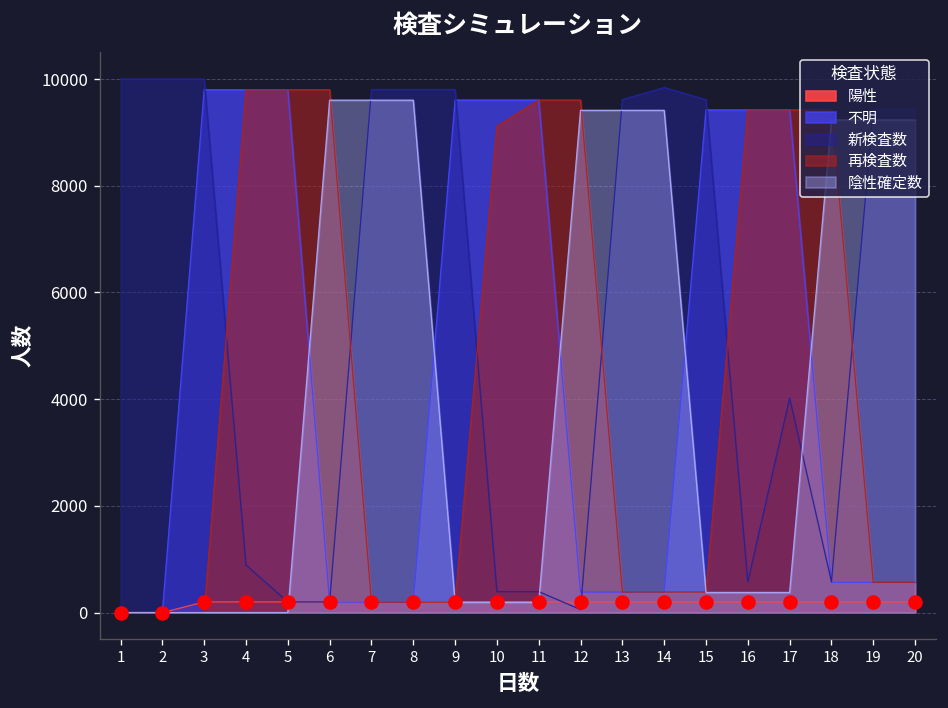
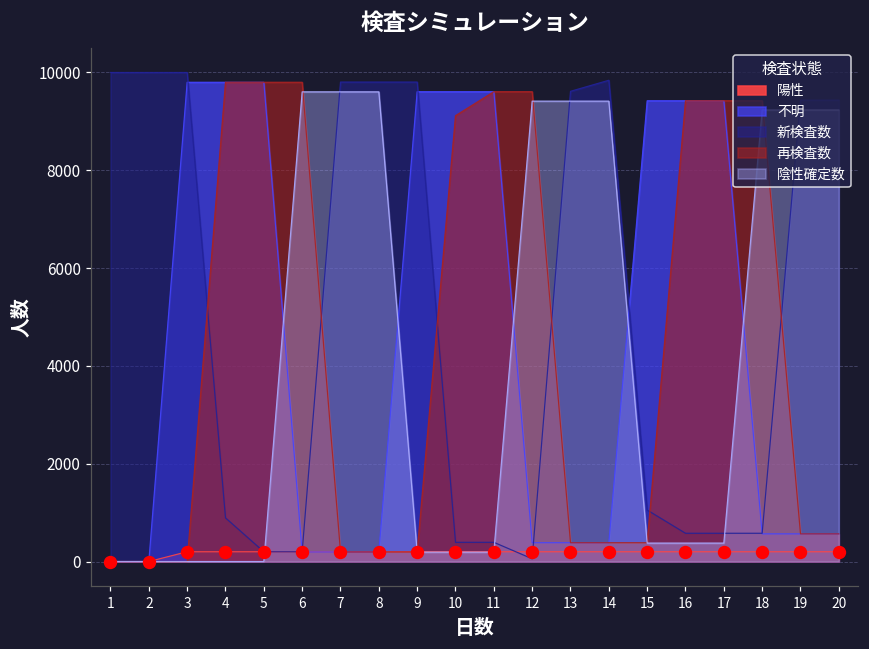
新検査数, 15: 9600 -> 1100
新検査数, 17: 4000 -> 600
